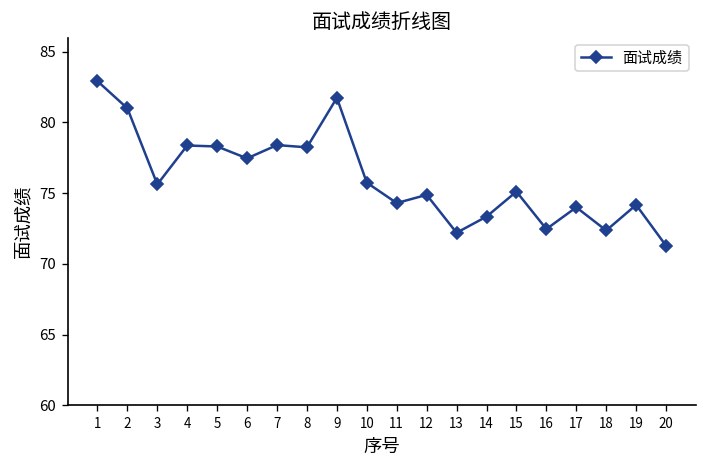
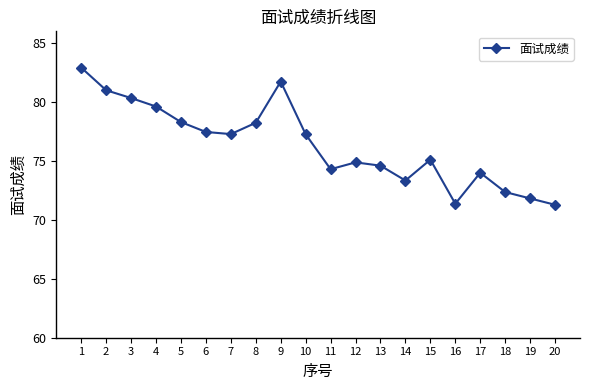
3: 75.6 -> 80.3
4: 78.4 -> 79.6
7: 78.4 -> 77.3
10: 75.7 -> 77.3
13: 72.2 -> 74.6
16: 72.5 -> 71.4
19: 74.2 -> 71.8
